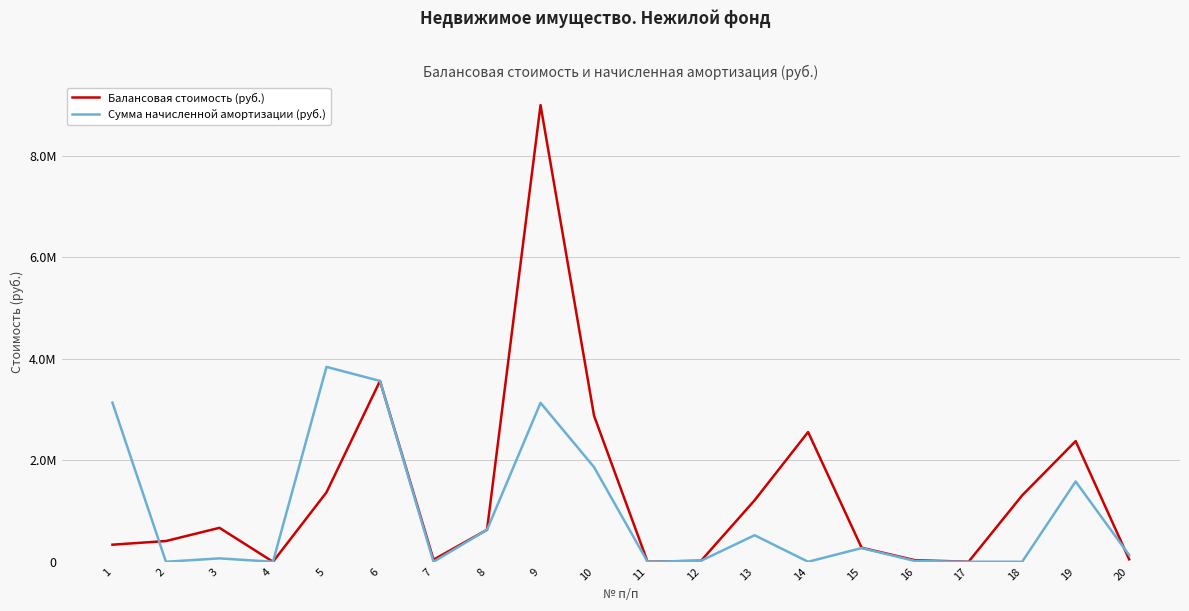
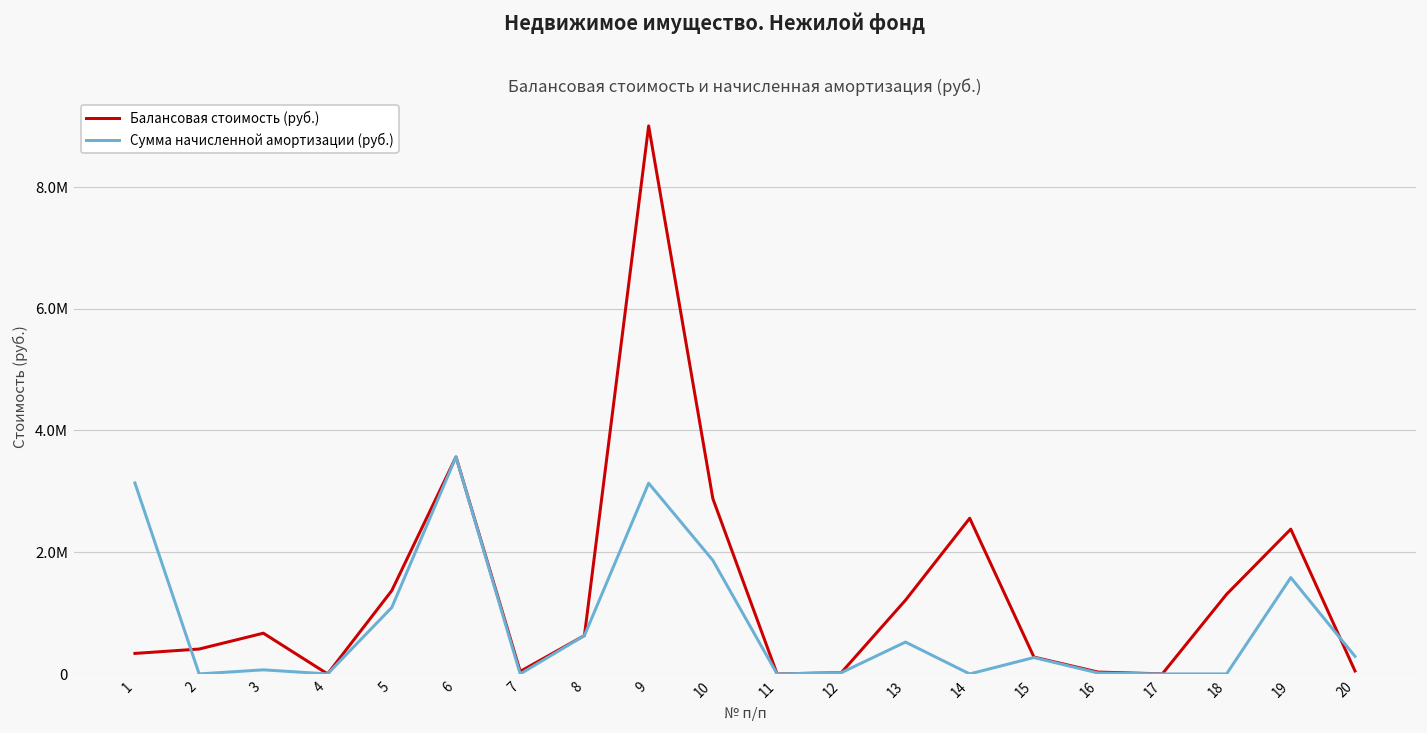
Сумма начисленной амортизации (руб.), 5: 3.8М -> 1.1М
Сумма начисленной амортизации (руб.), 20: 0.1М -> 0.3М
